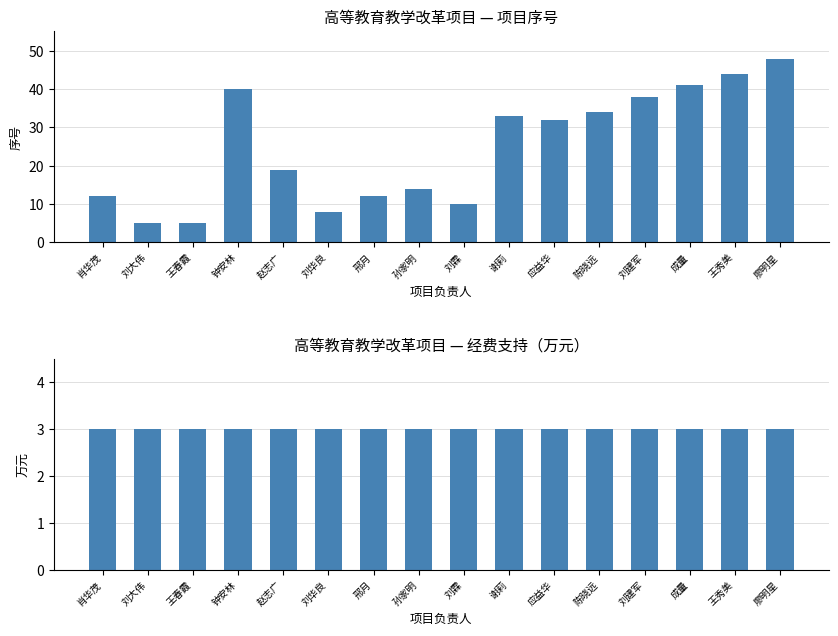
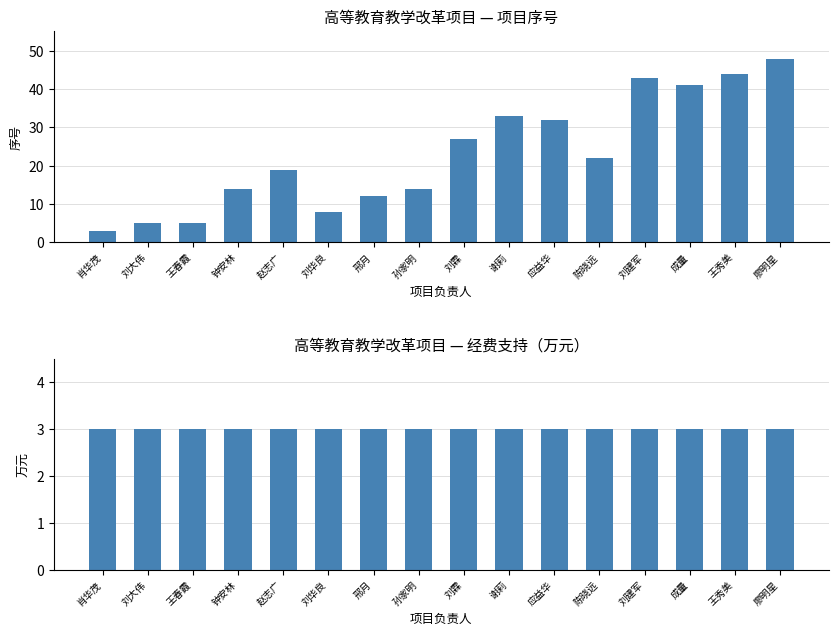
高等教育教学改革项目 — 项目序号, 肖华茂: 12 -> 3
高等教育教学改革项目 — 项目序号, 钟安林: 40 -> 14
高等教育教学改革项目 — 项目序号, 刘霖: 10 -> 27
高等教育教学改革项目 — 项目序号, 陈晓远: 34 -> 22
高等教育教学改革项目 — 项目序号, 刘建军: 38 -> 43
